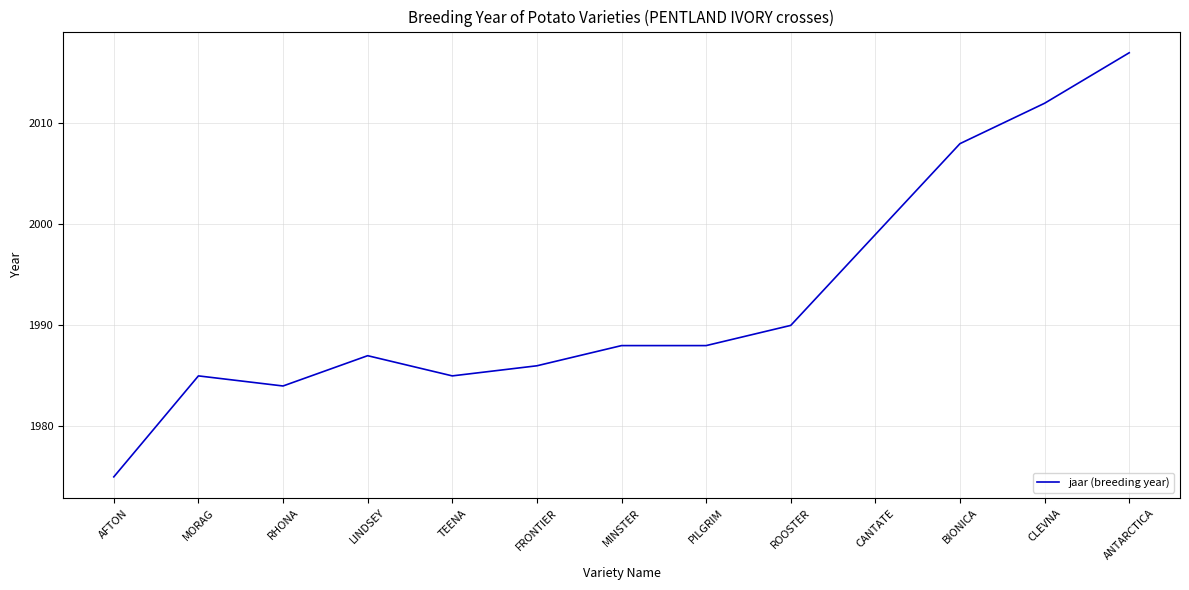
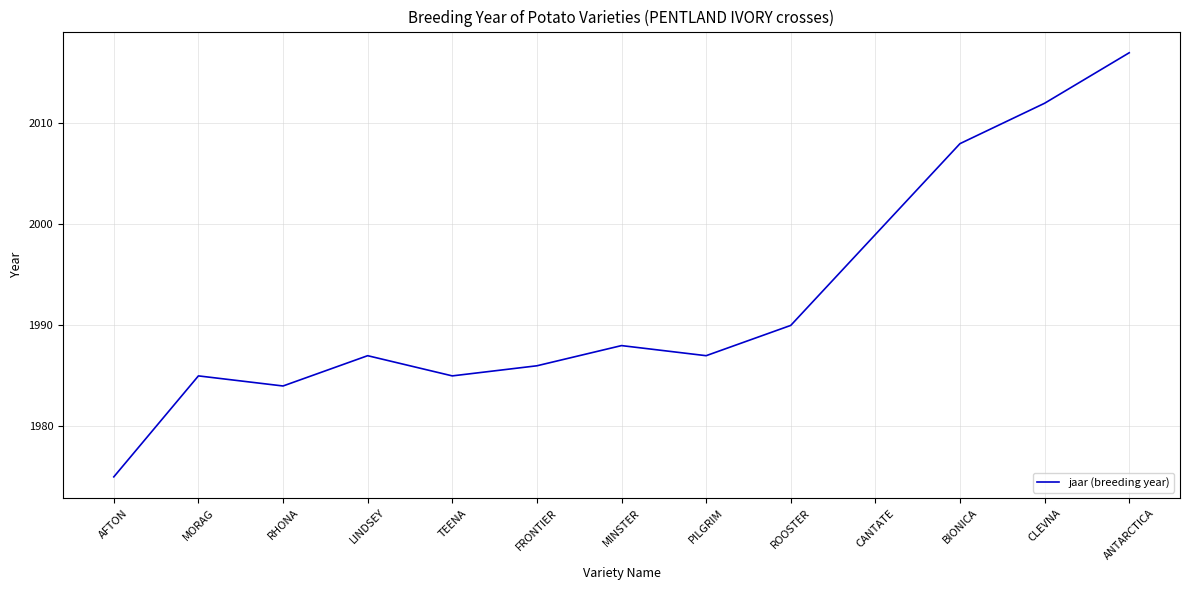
PILGRIM: 1988 -> 1987
